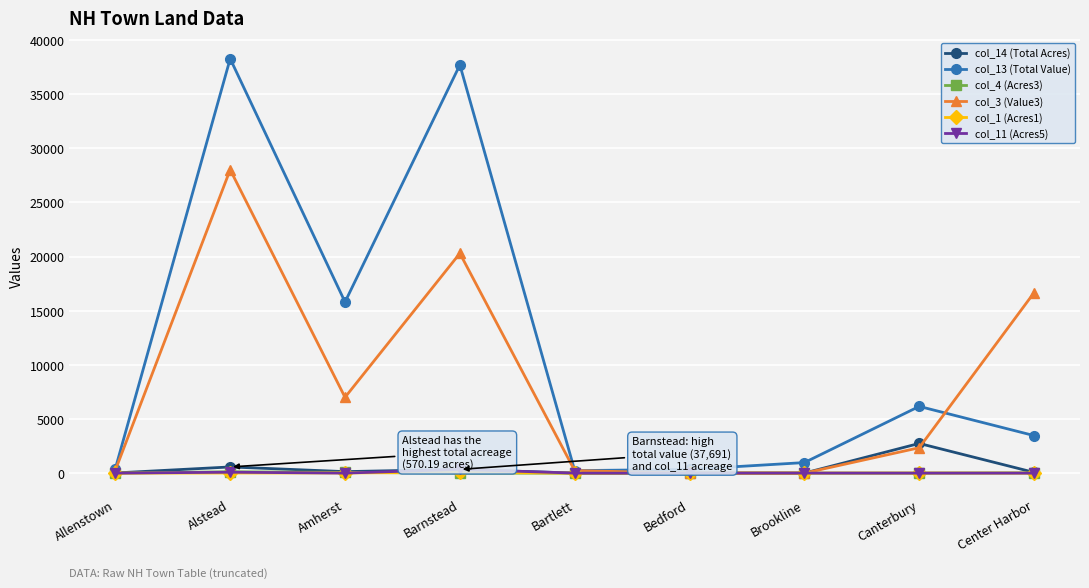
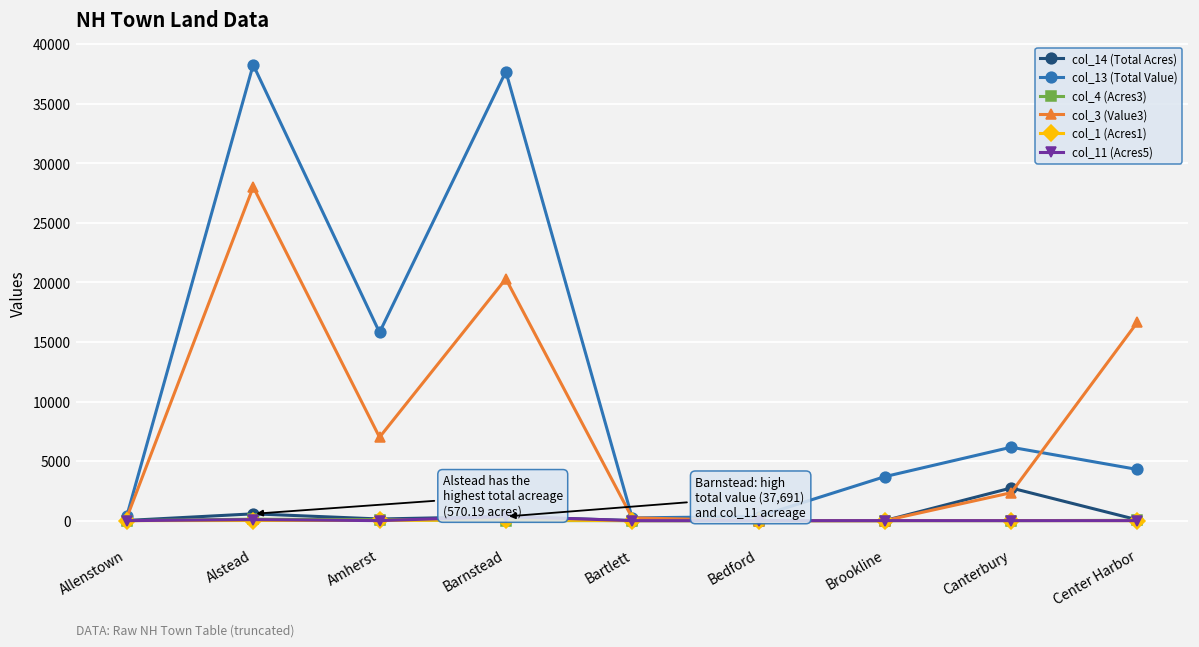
col_13 (Total Value), Brookline: 1000 -> 3700
col_13 (Total Value), Center Harbor: 3500 -> 4300
